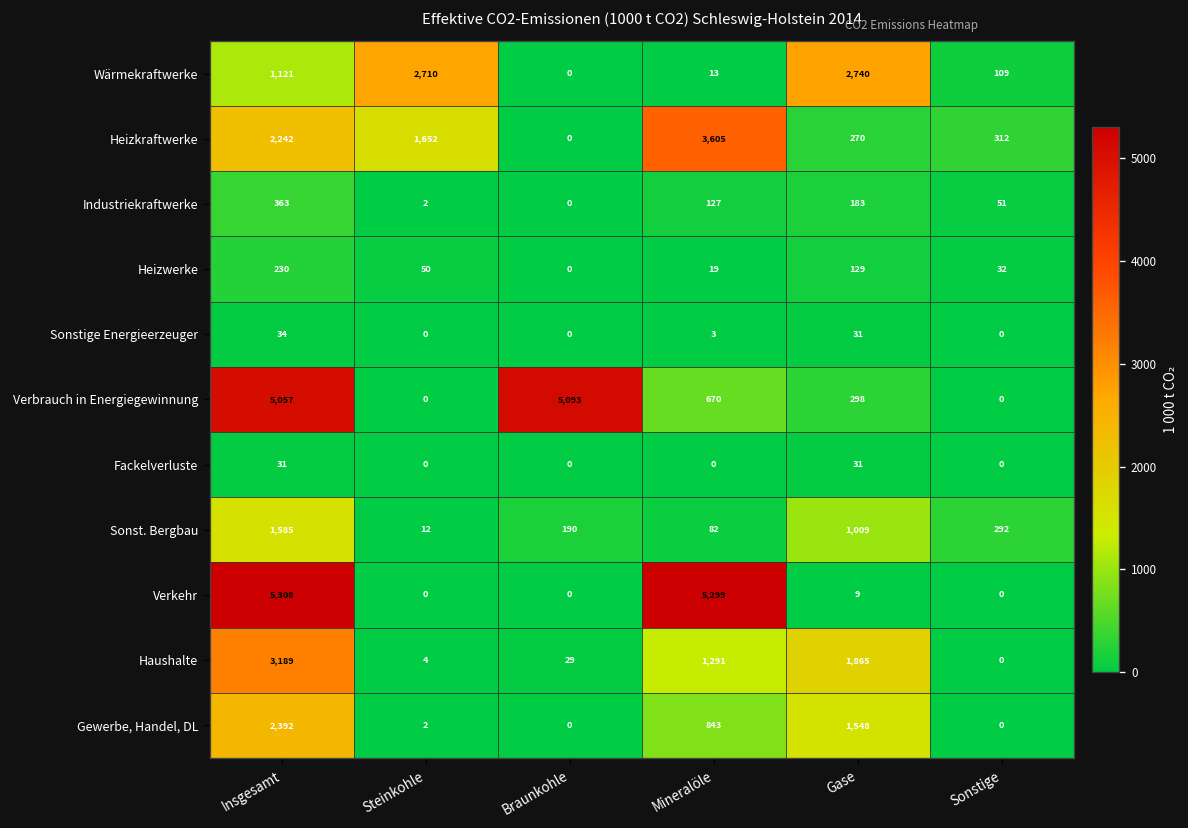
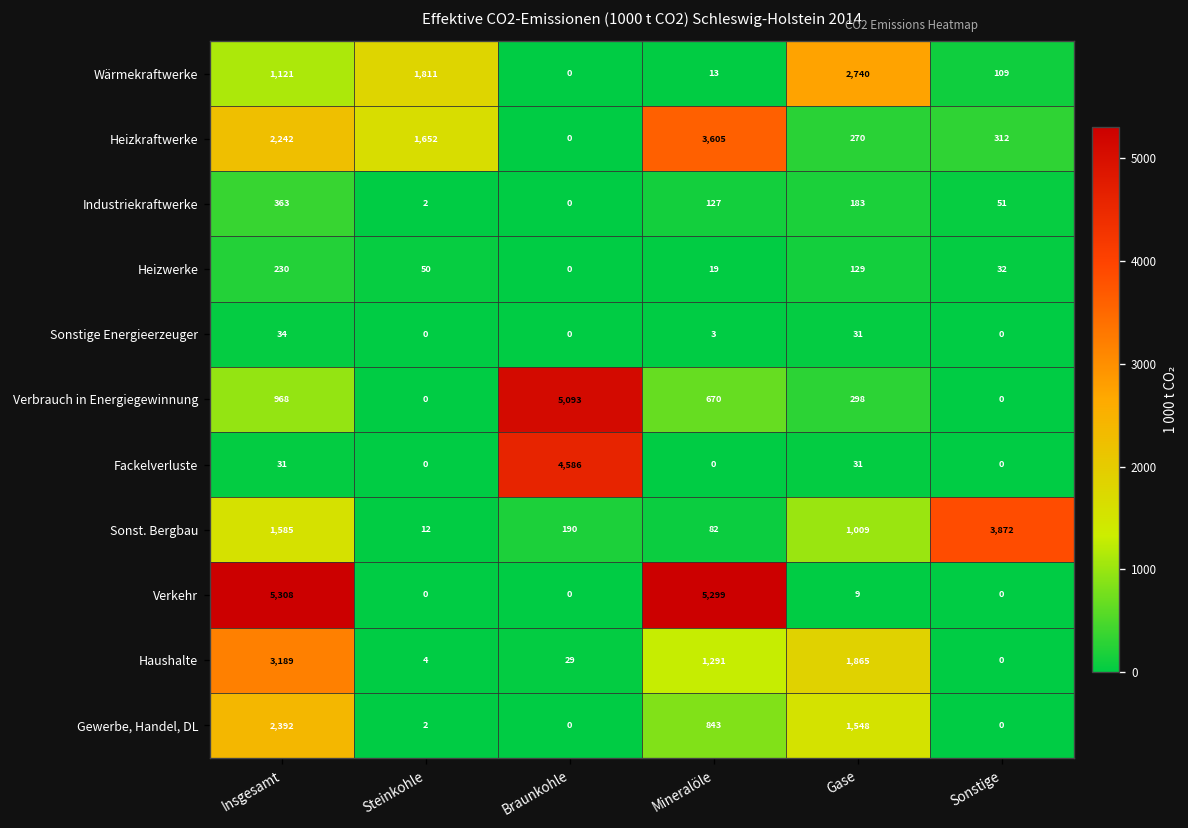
Wärmekraftwerke, Steinkohle: 2,710 -> 1,811
Verbrauch in Energiegewinnung, Insgesamt: 5,057 -> 968
Fackelverluste, Braunkohle: 0 -> 4,586
Sonst. Bergbau, Sonstige: 292 -> 3,872
